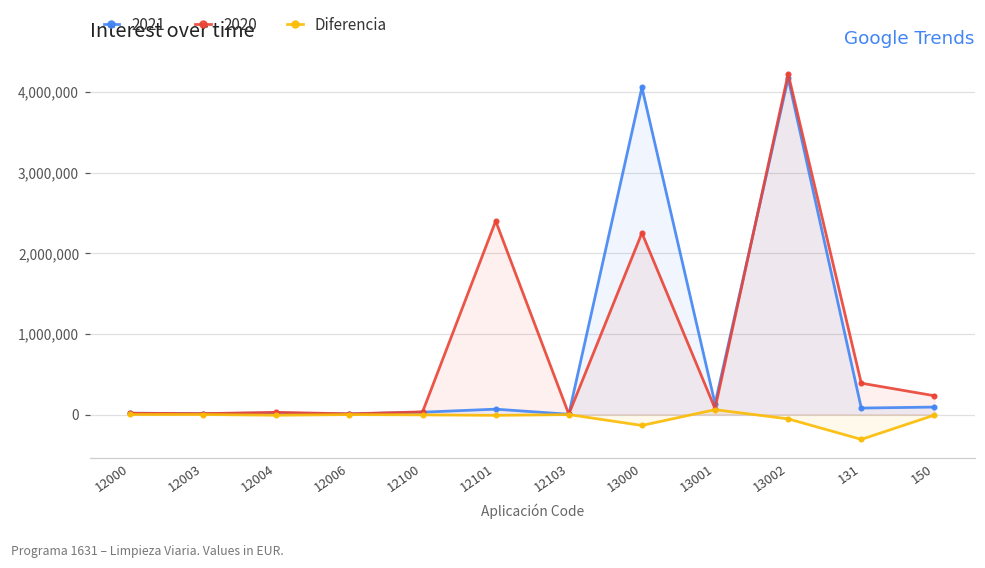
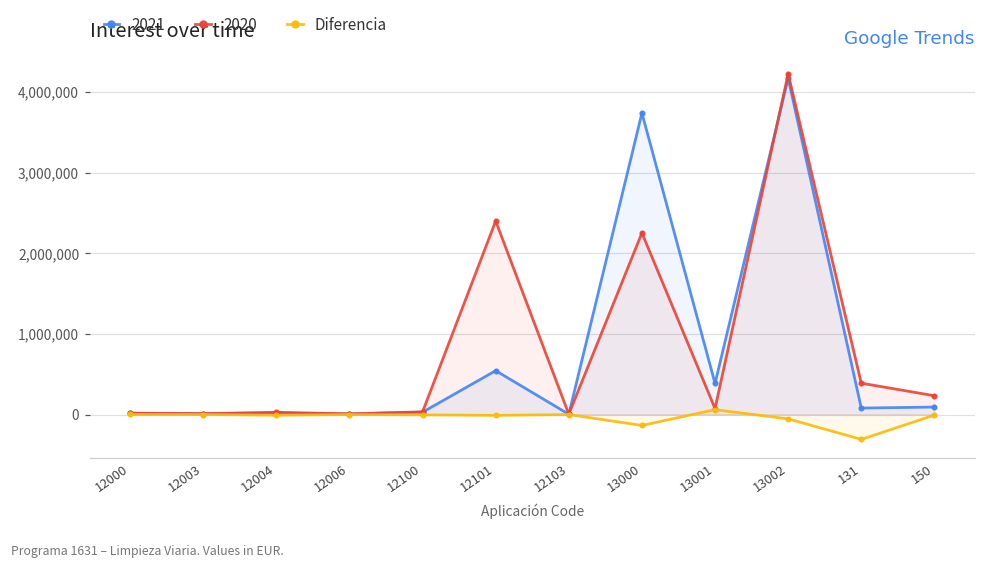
2021, 12101: 100,000 -> 500,000
2021, 13000: 4,100,000 -> 3,700,000
2021, 13001: 100,000 -> 400,000
